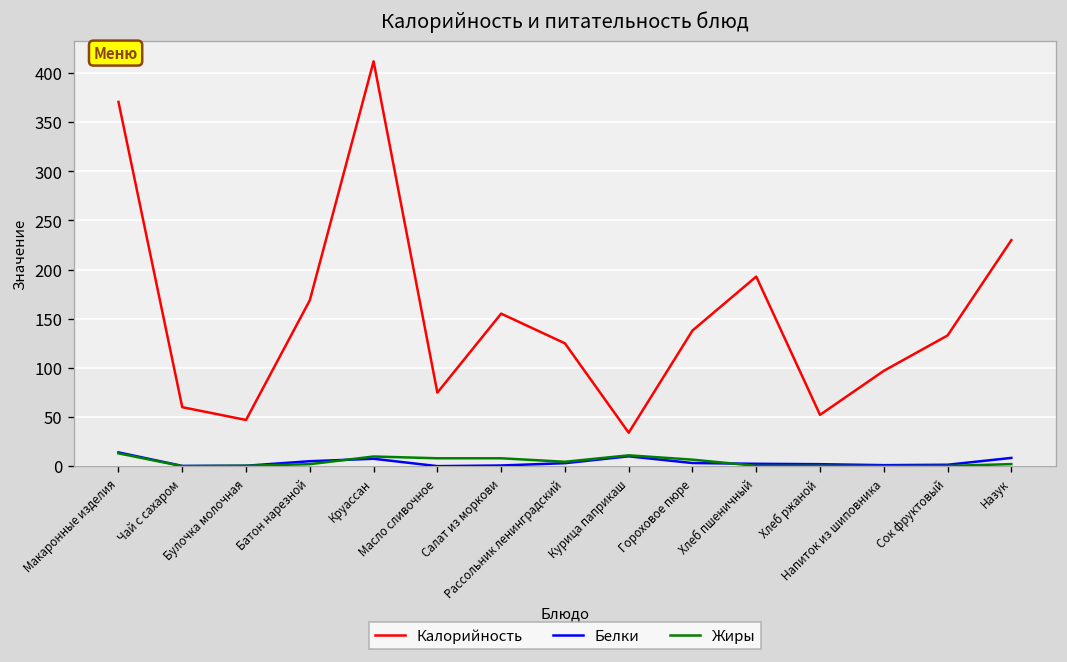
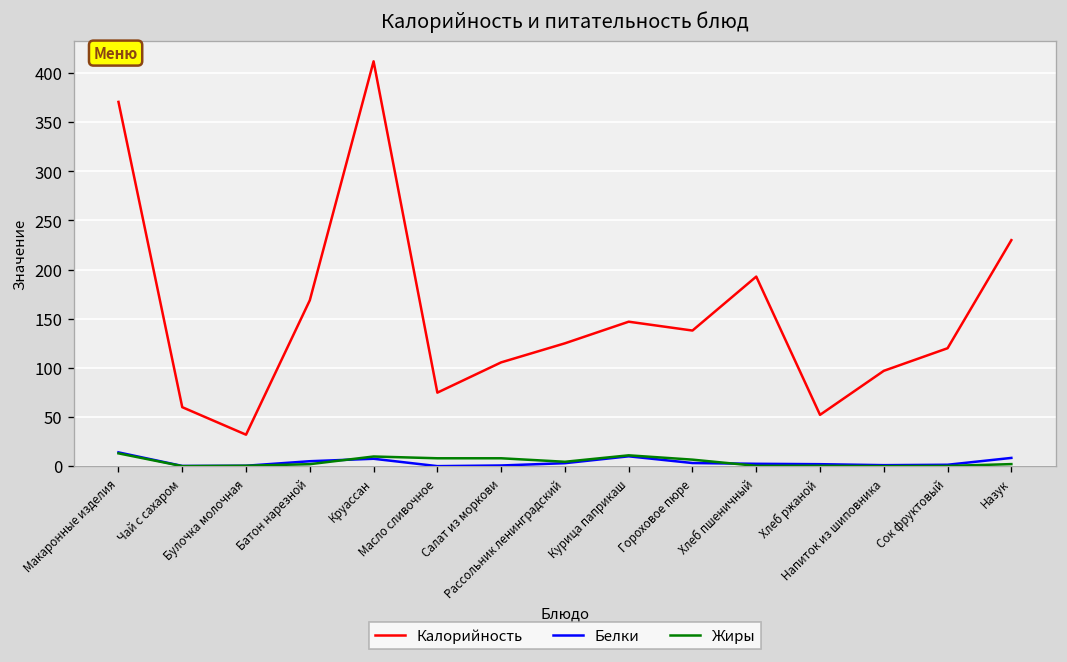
Калорийность, Булочка молочная: 50 -> 30
Калорийность, Салат из моркови: 160 -> 110
Калорийность, Курица паприкаш: 30 -> 150
Калорийность, Сок фруктовый: 130 -> 120
